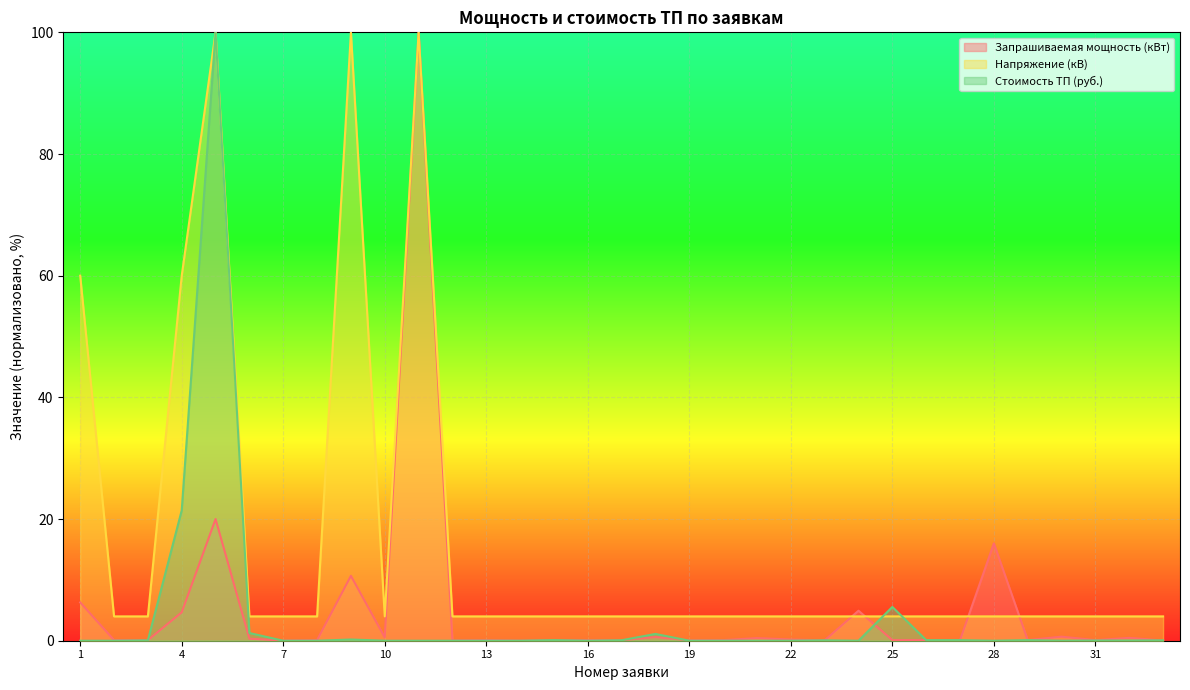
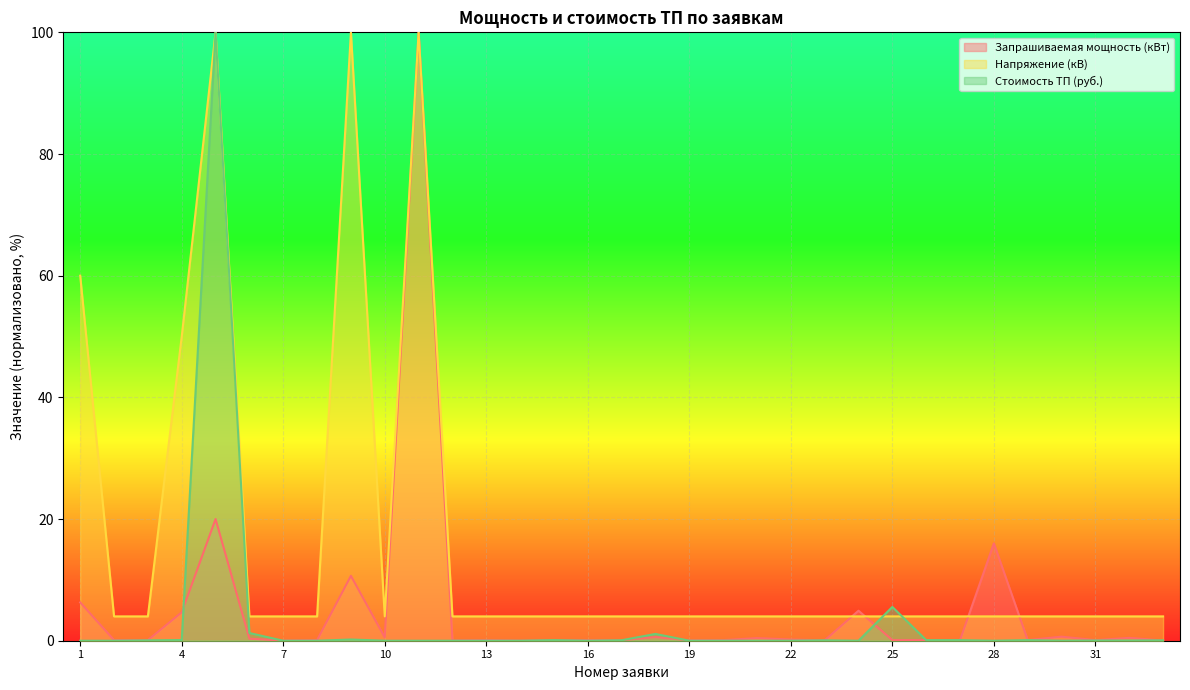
Напряжение (кВ), 4: 60 -> 50
Стоимость ТП (руб.), 4: 21 -> 0
